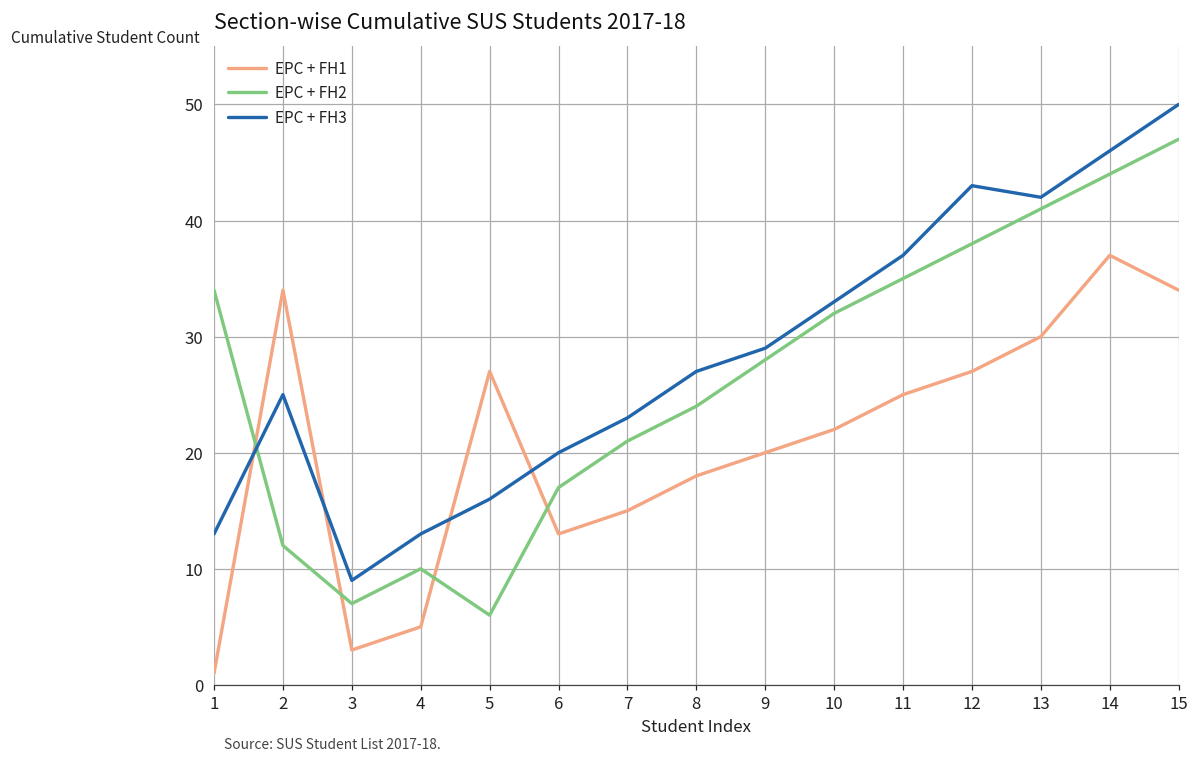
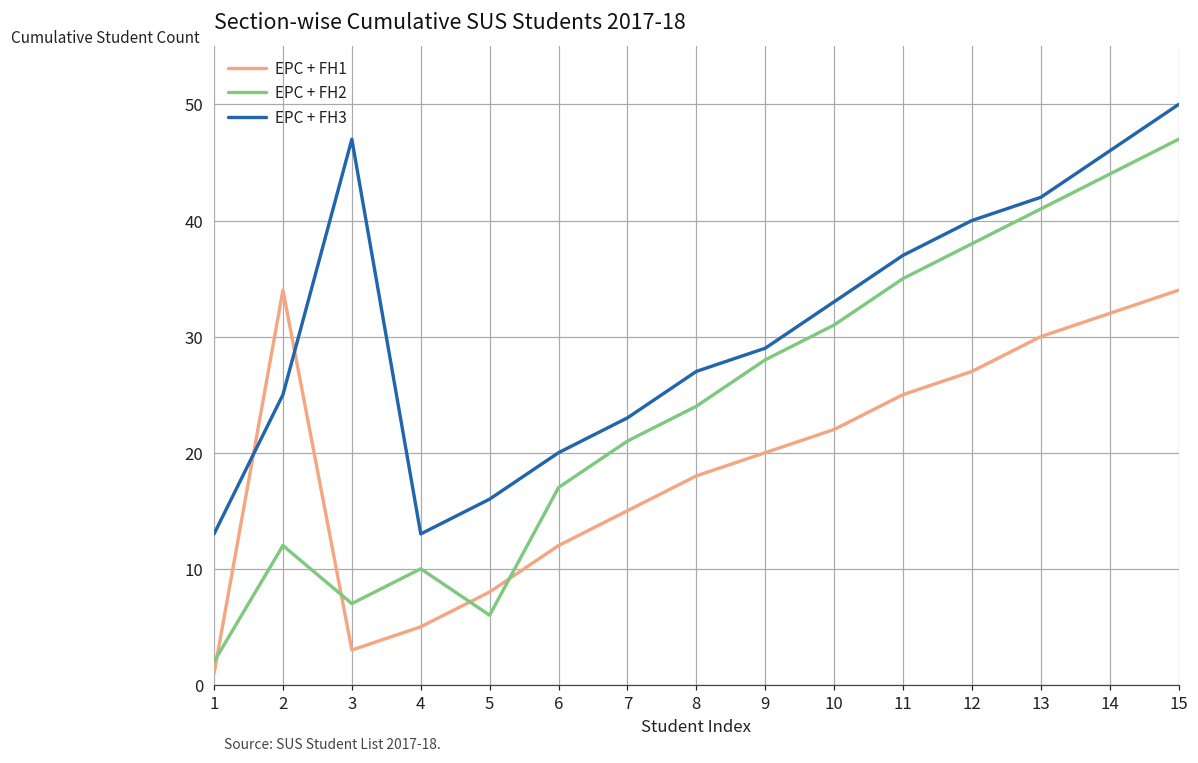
EPC + FH2, 1: 34 -> 2
EPC + FH3, 3: 9 -> 47
EPC + FH1, 5: 27 -> 8
EPC + FH1, 6: 13 -> 12
EPC + FH2, 10: 32 -> 31
EPC + FH3, 12: 43 -> 40
EPC + FH1, 14: 37 -> 32
